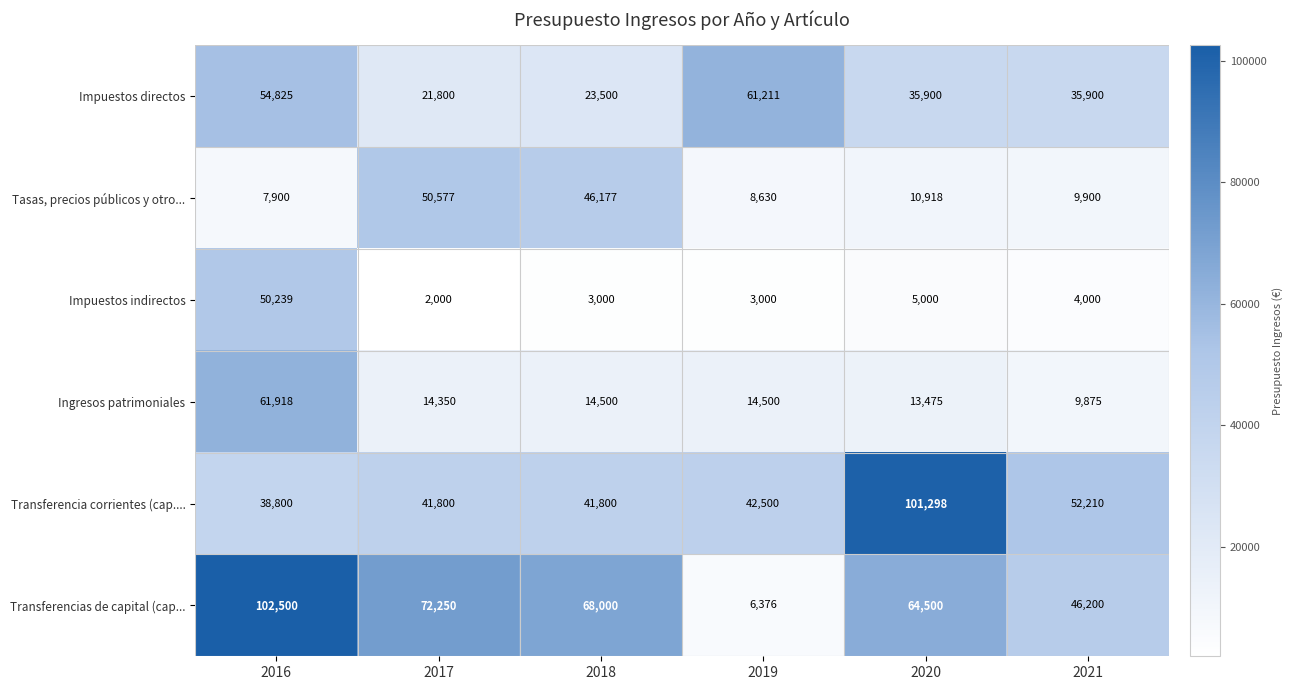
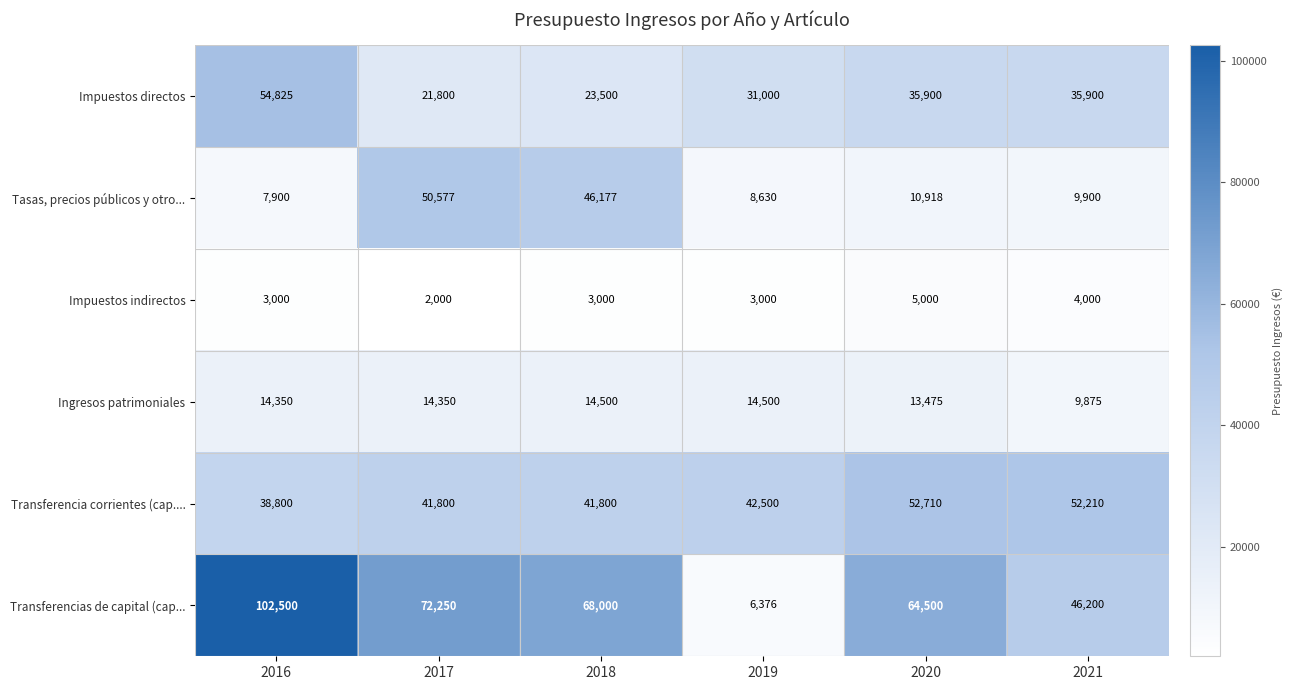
Impuestos directos, 2019: 61,211 -> 31,000
Impuestos indirectos, 2016: 50,239 -> 3,000
Ingresos patrimoniales, 2016: 61,918 -> 14,350
Transferencia corrientes (cap...., 2020: 101,298 -> 52,710
